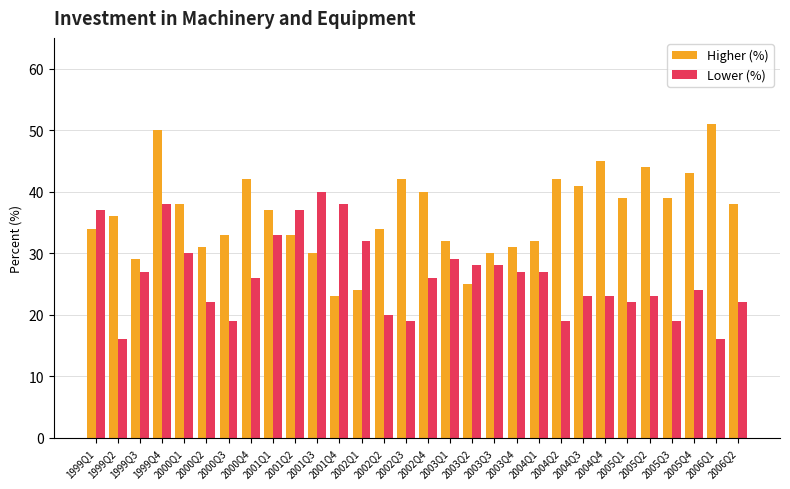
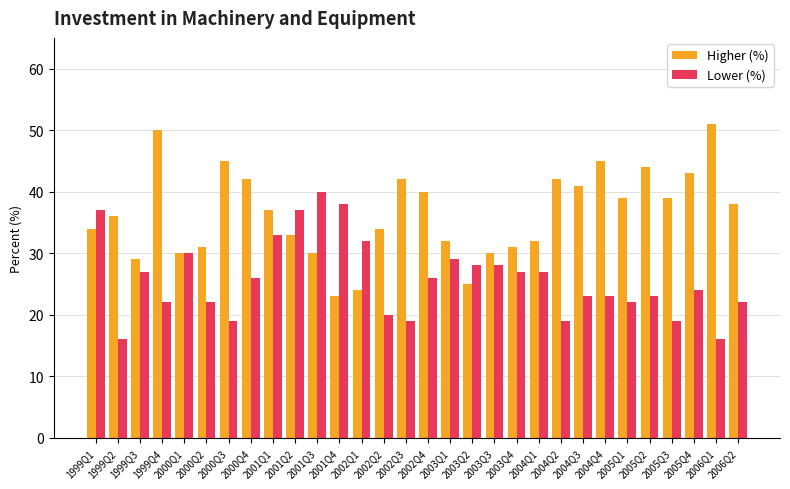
Lower (%), 1999Q4: 38 -> 22
Higher (%), 2000Q1: 38 -> 30
Higher (%), 2000Q3: 33 -> 45
